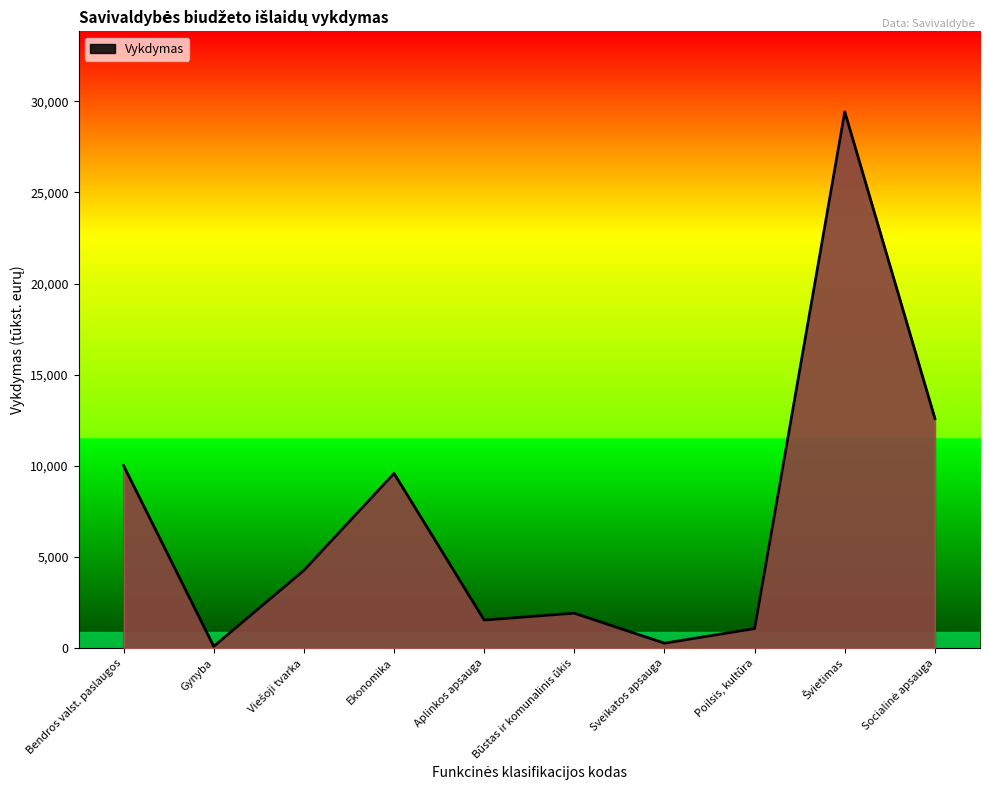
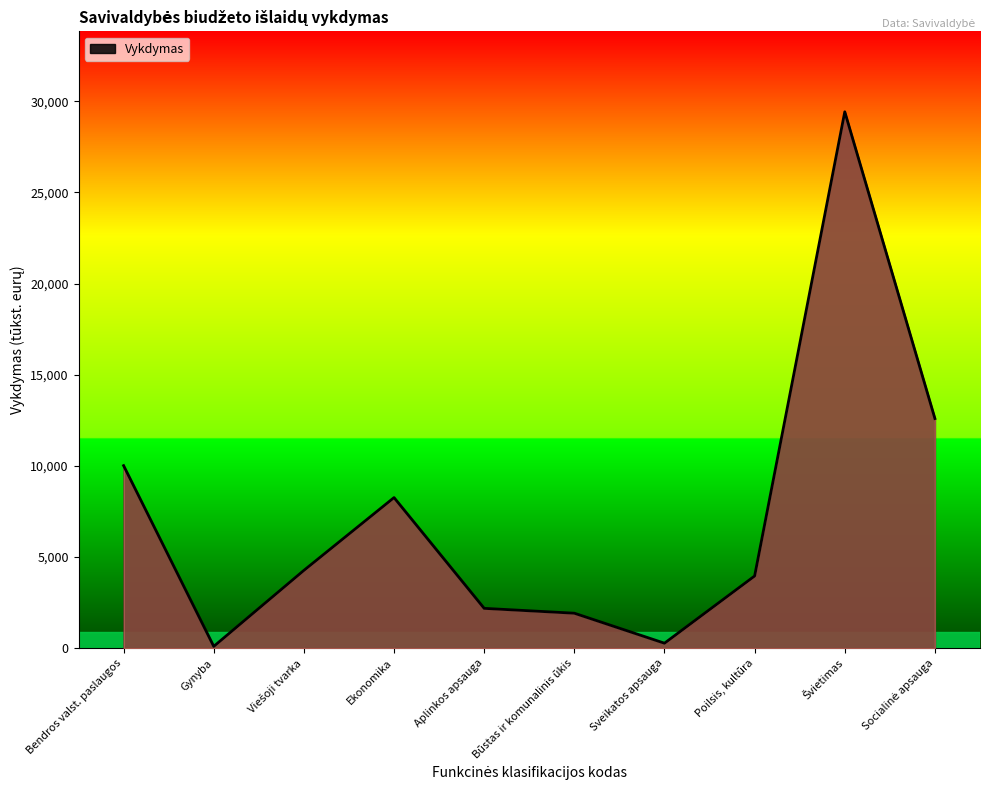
Ekonomika: 9,600 -> 8,300
Aplinkos apsauga: 1,500 -> 2,200
Poilsis, kultūra: 1,100 -> 4,000
